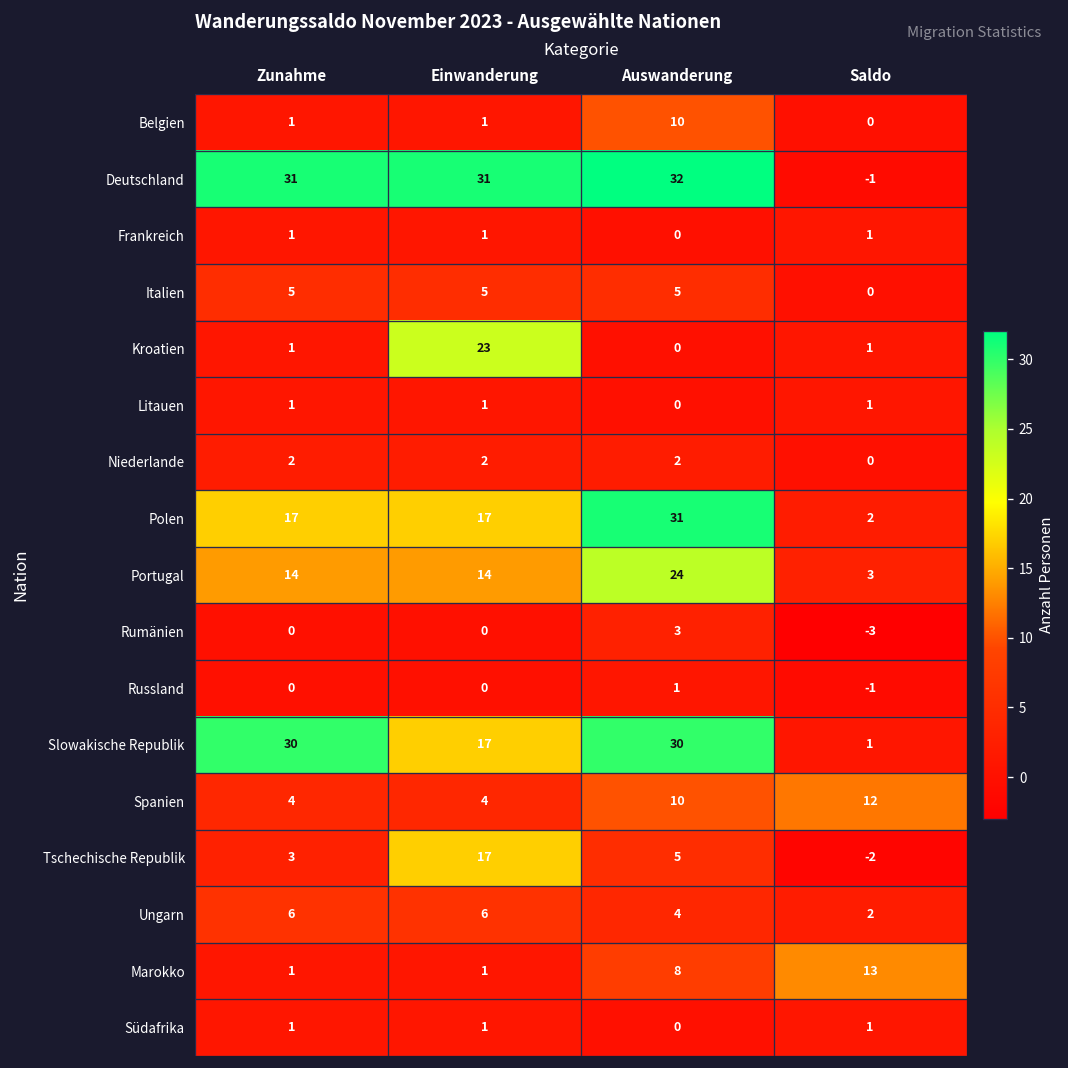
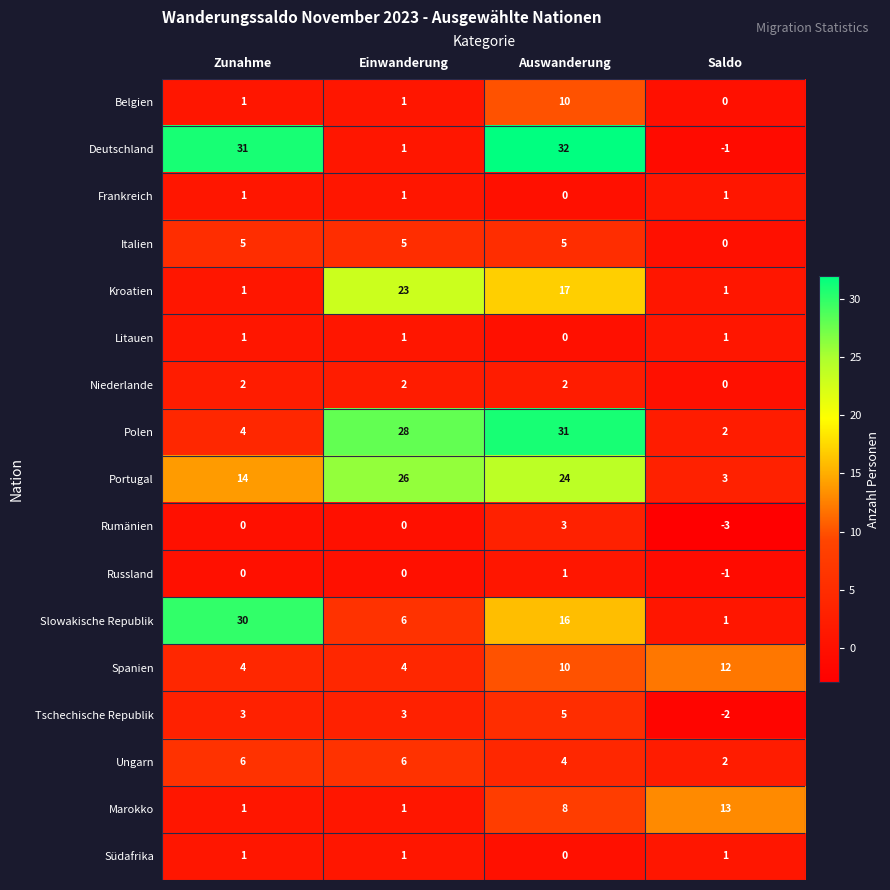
Deutschland, Einwanderung: 31 -> 1
Kroatien, Auswanderung: 0 -> 17
Polen, Zunahme: 17 -> 4
Polen, Einwanderung: 17 -> 28
Portugal, Einwanderung: 14 -> 26
Slowakische Republik, Einwanderung: 17 -> 6
Slowakische Republik, Auswanderung: 30 -> 16
Tschechische Republik, Einwanderung: 17 -> 3
